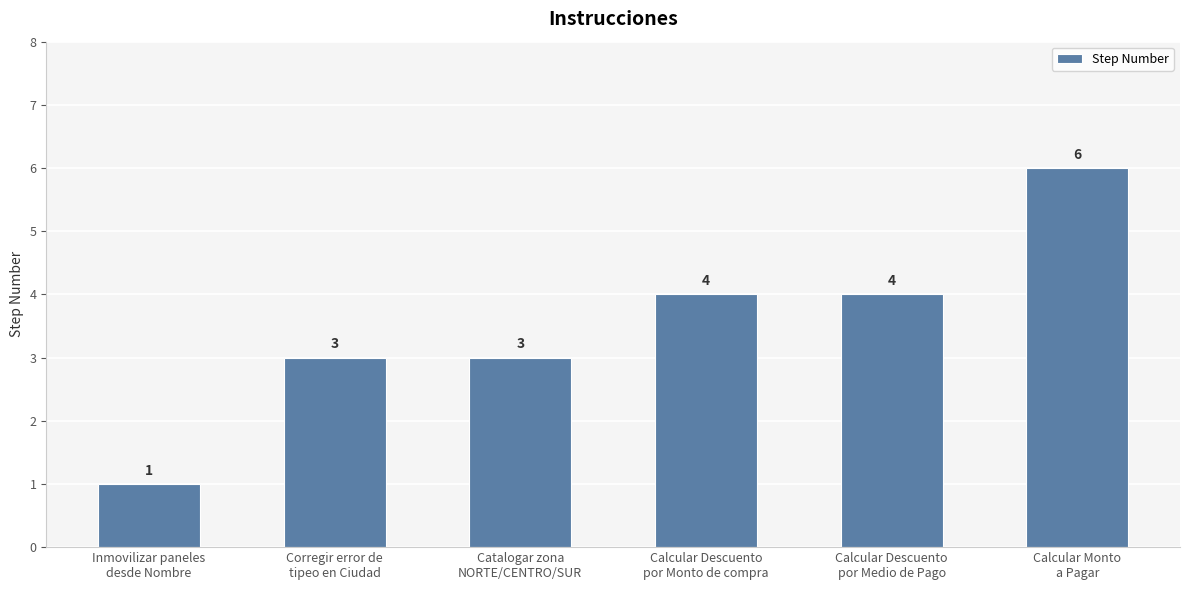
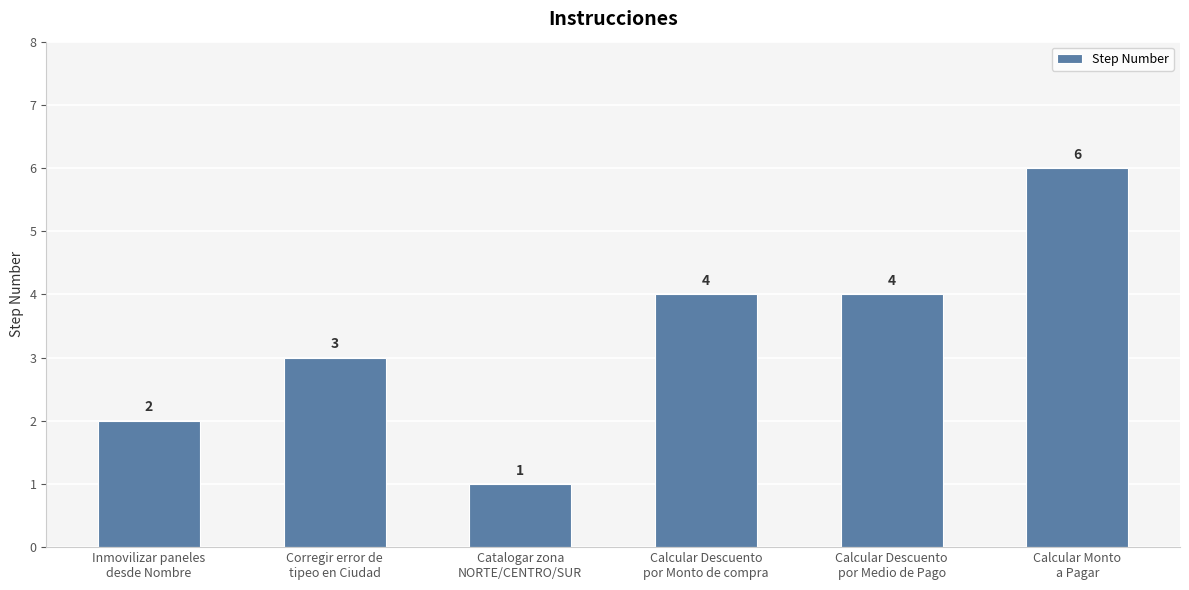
Inmovilizar paneles desde Nombre: 1 -> 2
Catalogar zona NORTE/CENTRO/SUR: 3 -> 1
